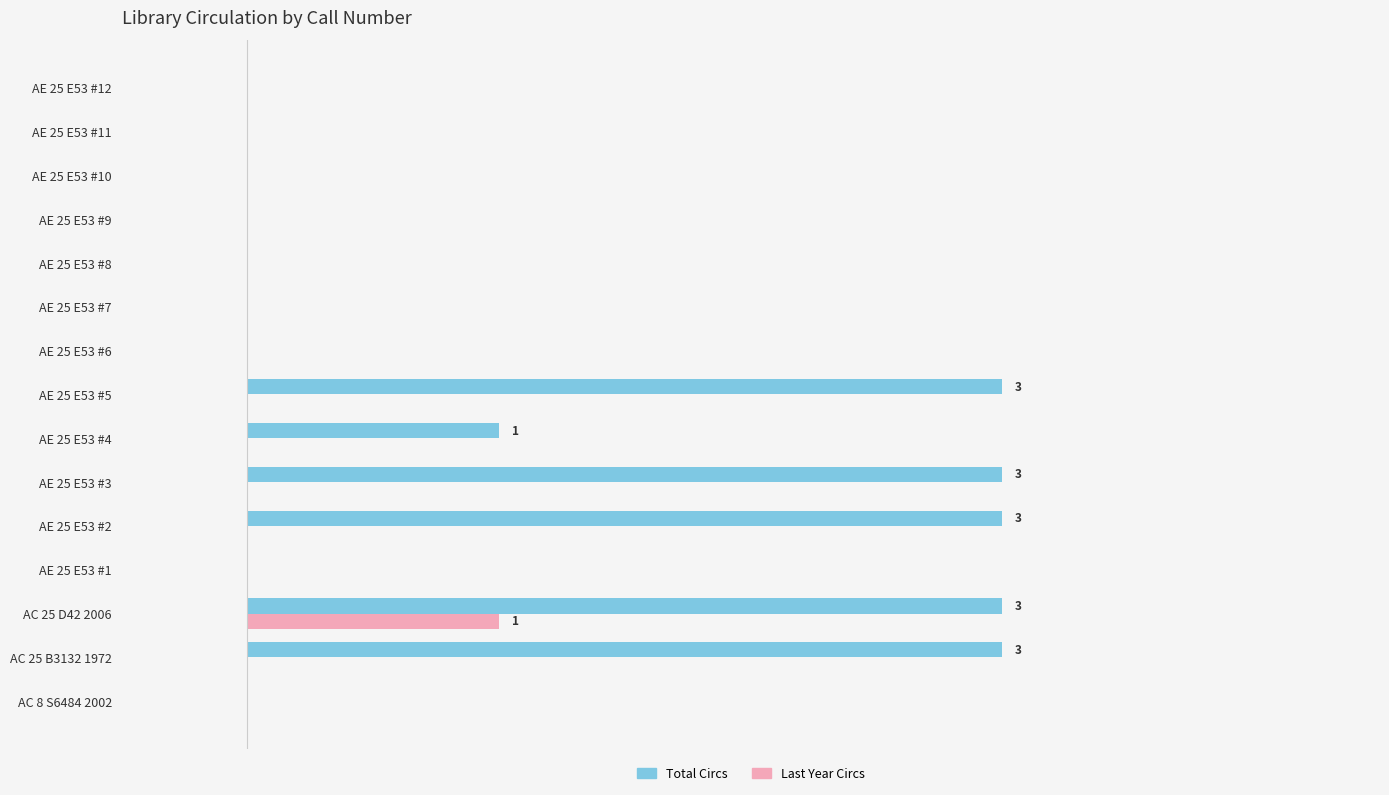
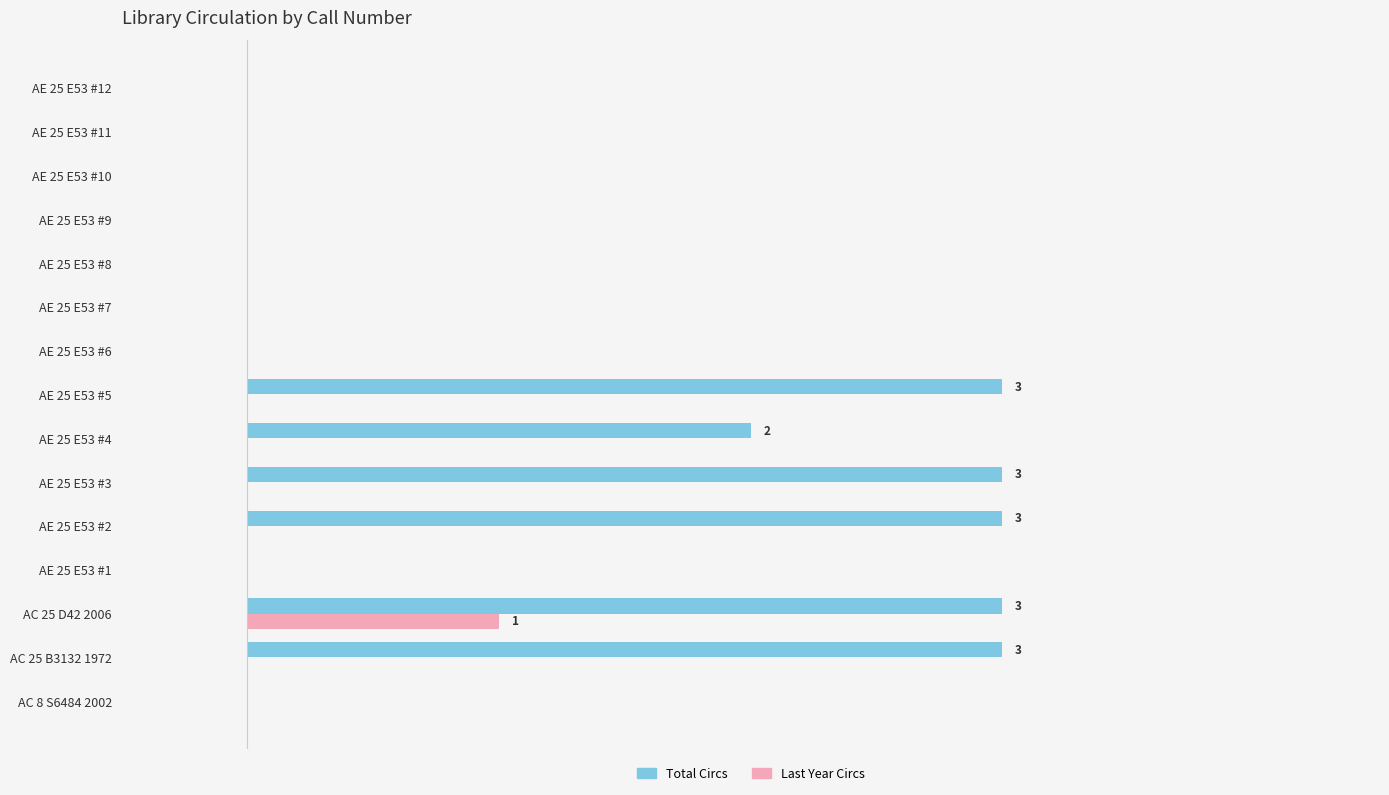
Total Circs, AE 25 E53 #4: 1 -> 2
